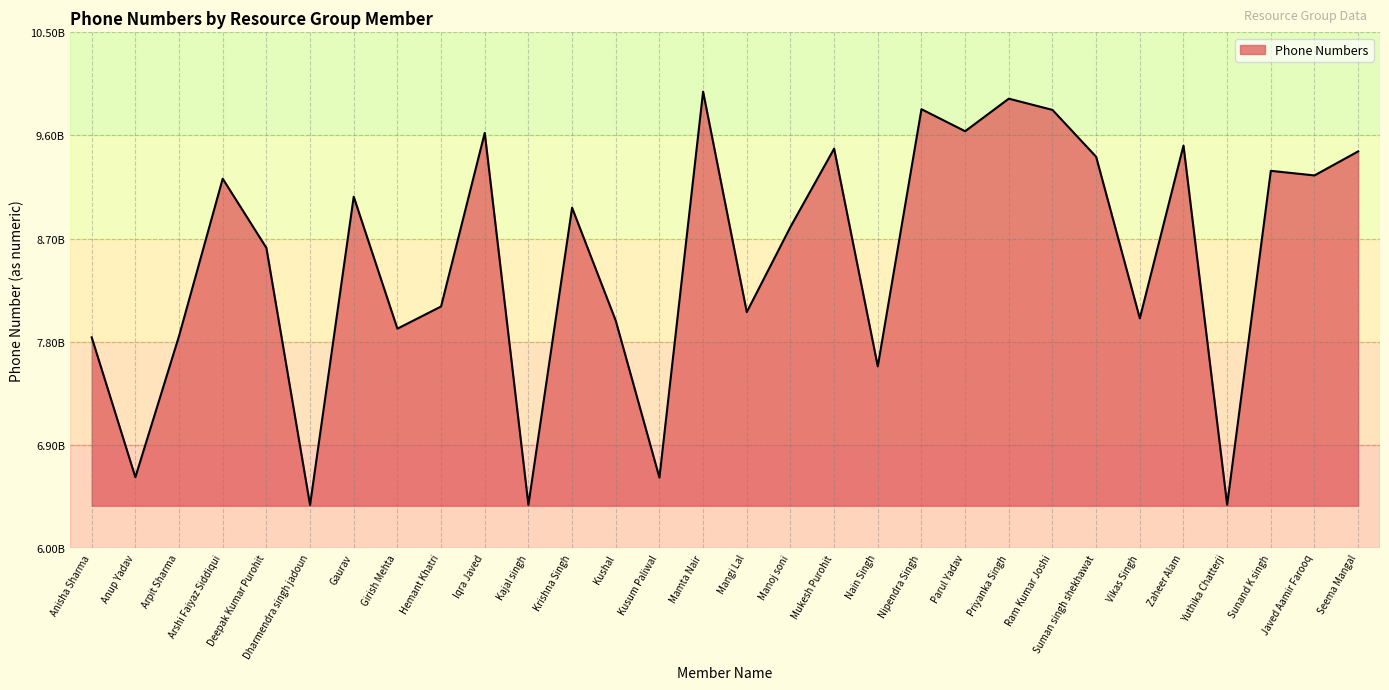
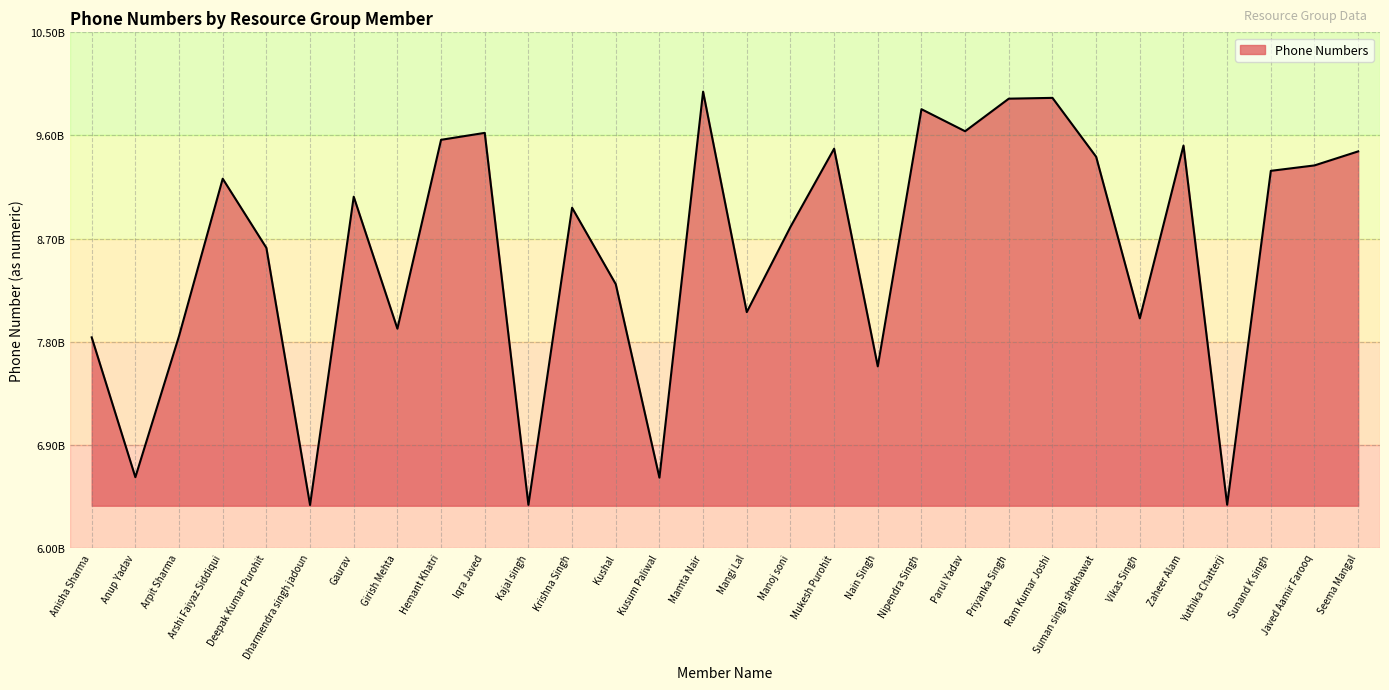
Hemant Khatri: 8110000000 -> 9560000000
Kushal: 7980000000 -> 8300000000
Ram Kumar Joshi: 9820000000 -> 9930000000
Javed Aamir Farooq: 9250000000 -> 9340000000
